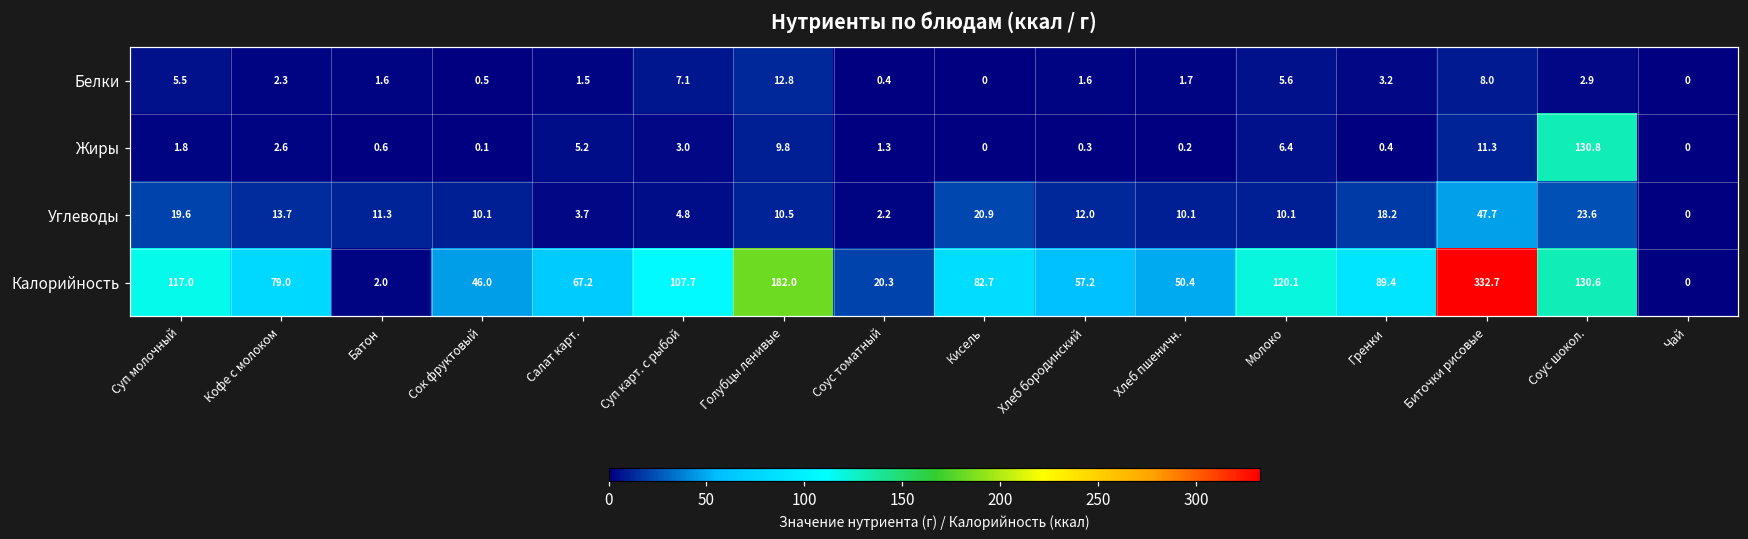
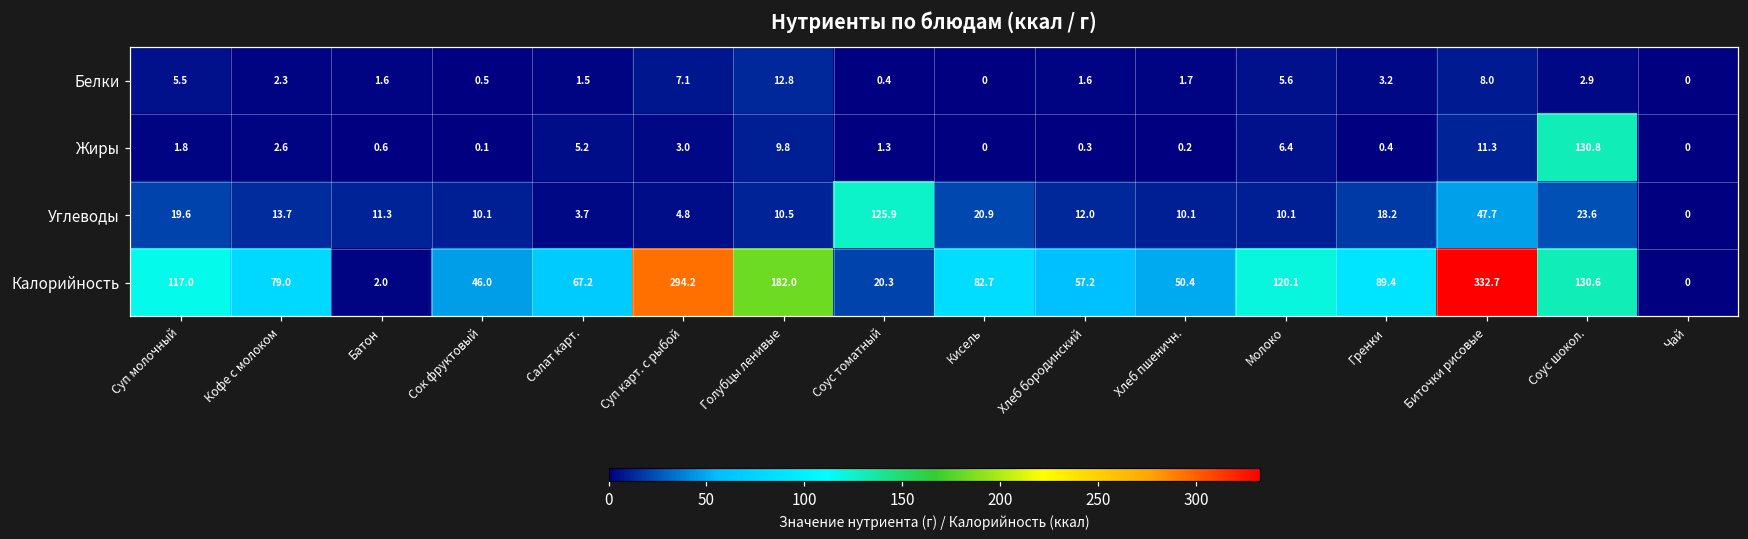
Углеводы, Соус томатный: 2.2 -> 125.9
Калорийность, Суп карт. с рыбой: 107.7 -> 294.2
